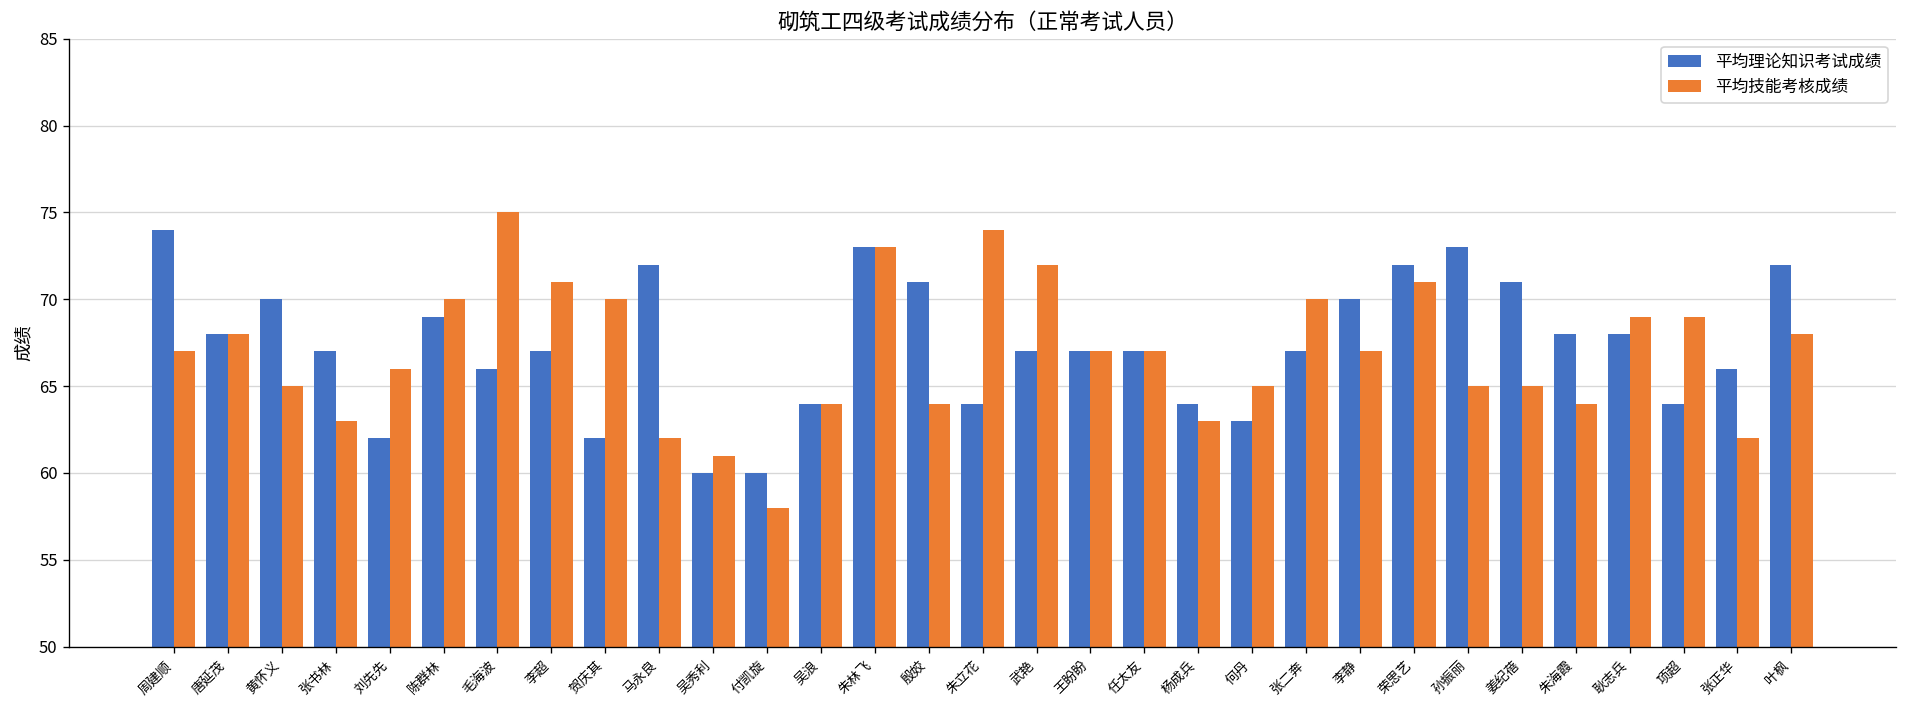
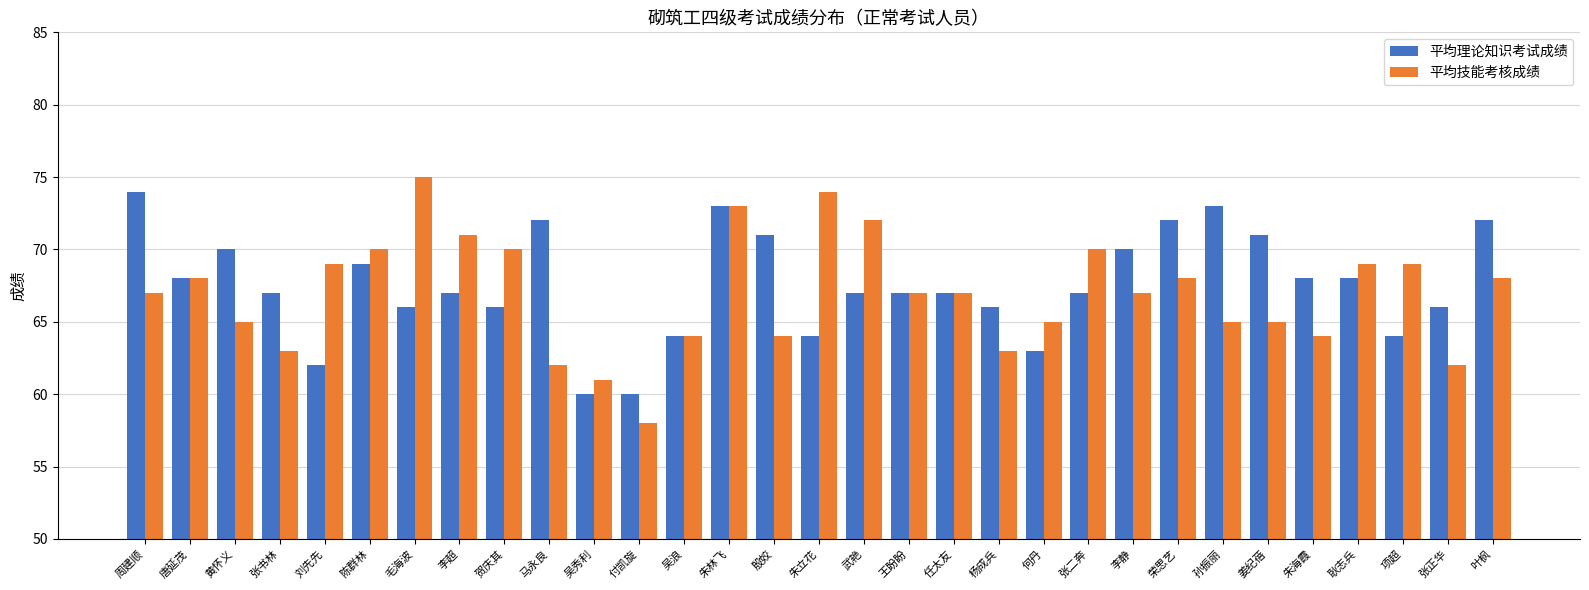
平均技能考核成绩, 刘先先: 66 -> 69
平均理论知识考试成绩, 贺庆其: 62 -> 66
平均理论知识考试成绩, 杨成兵: 64 -> 66
平均技能考核成绩, 荣思艺: 71 -> 68
